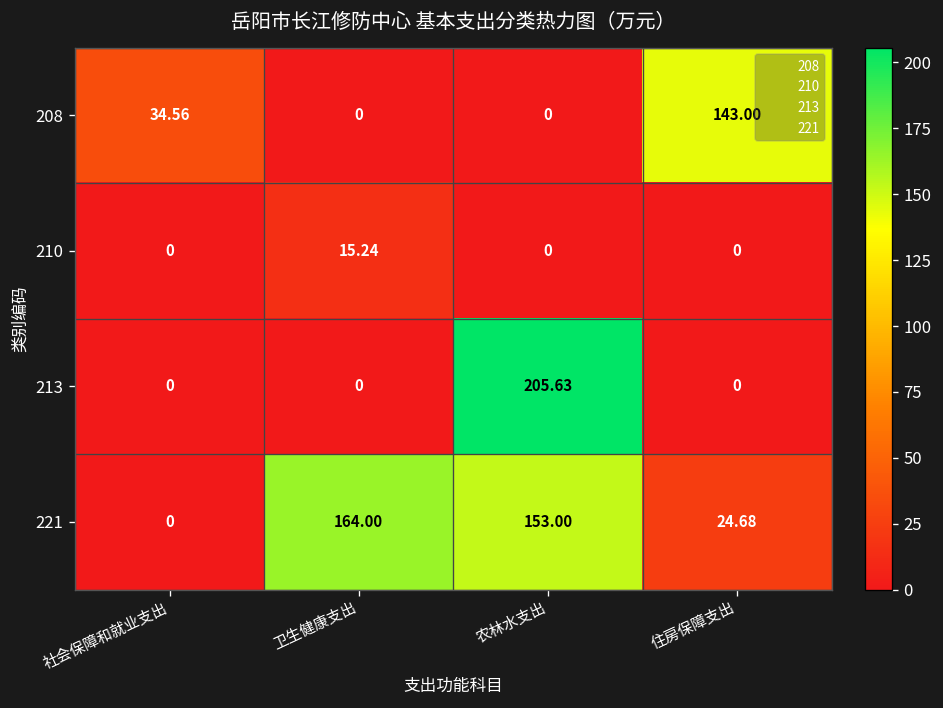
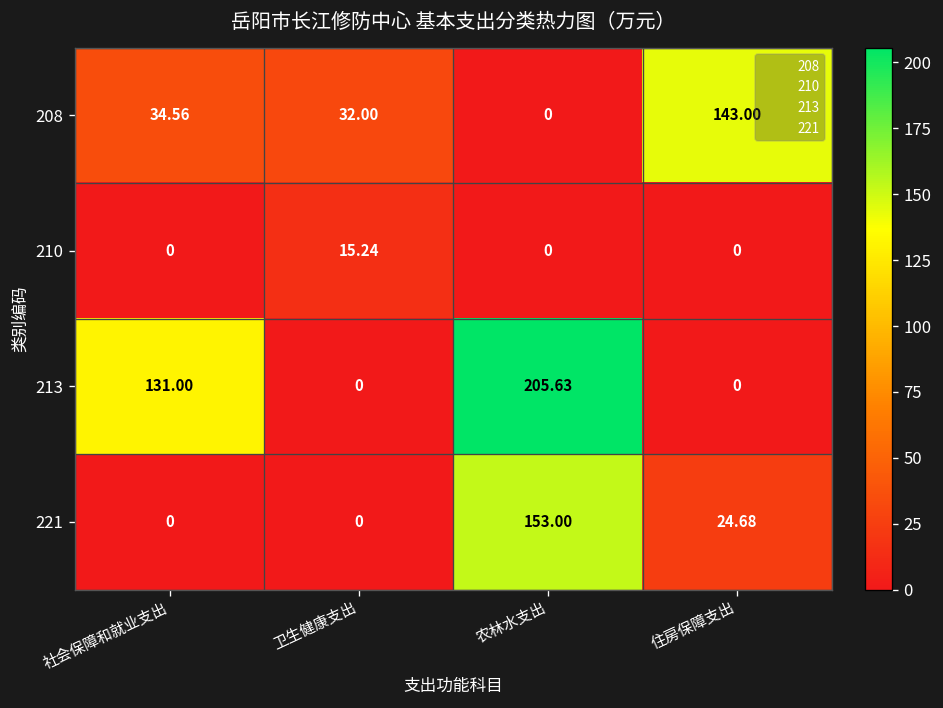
208, 卫生健康支出: 0 -> 32.00
213, 社会保障和就业支出: 0 -> 131.00
221, 卫生健康支出: 164.00 -> 0
